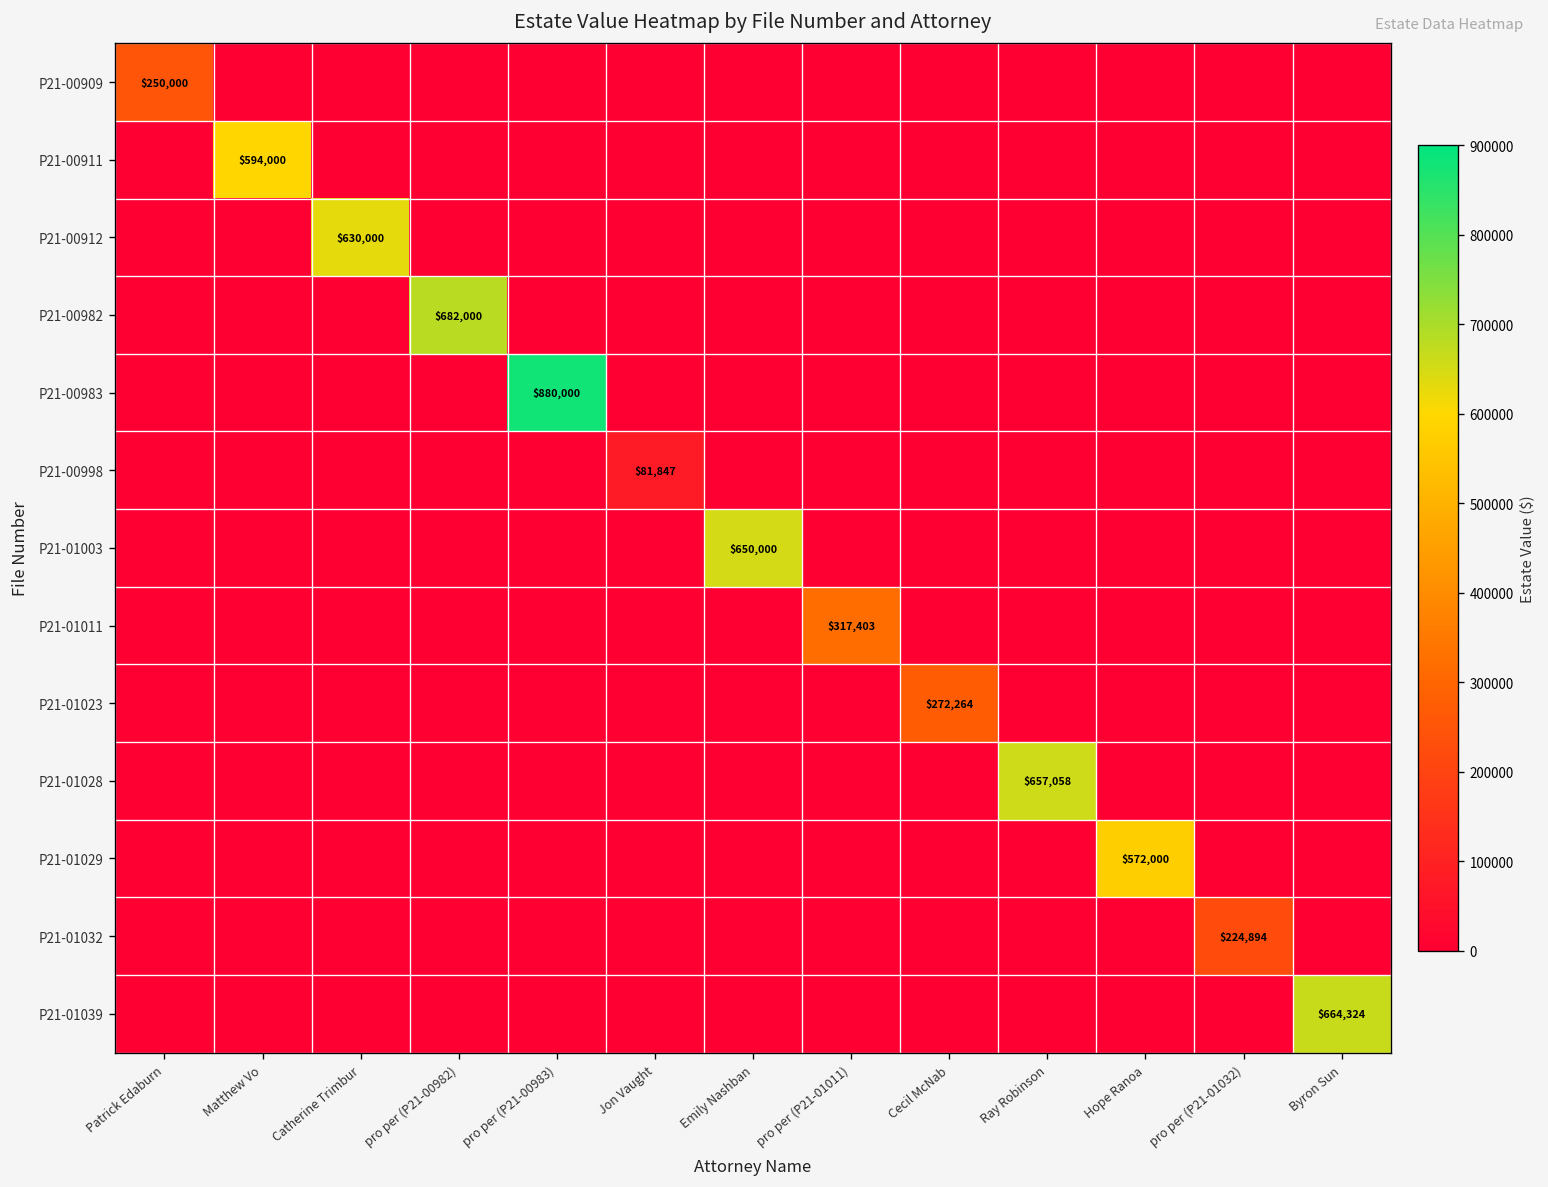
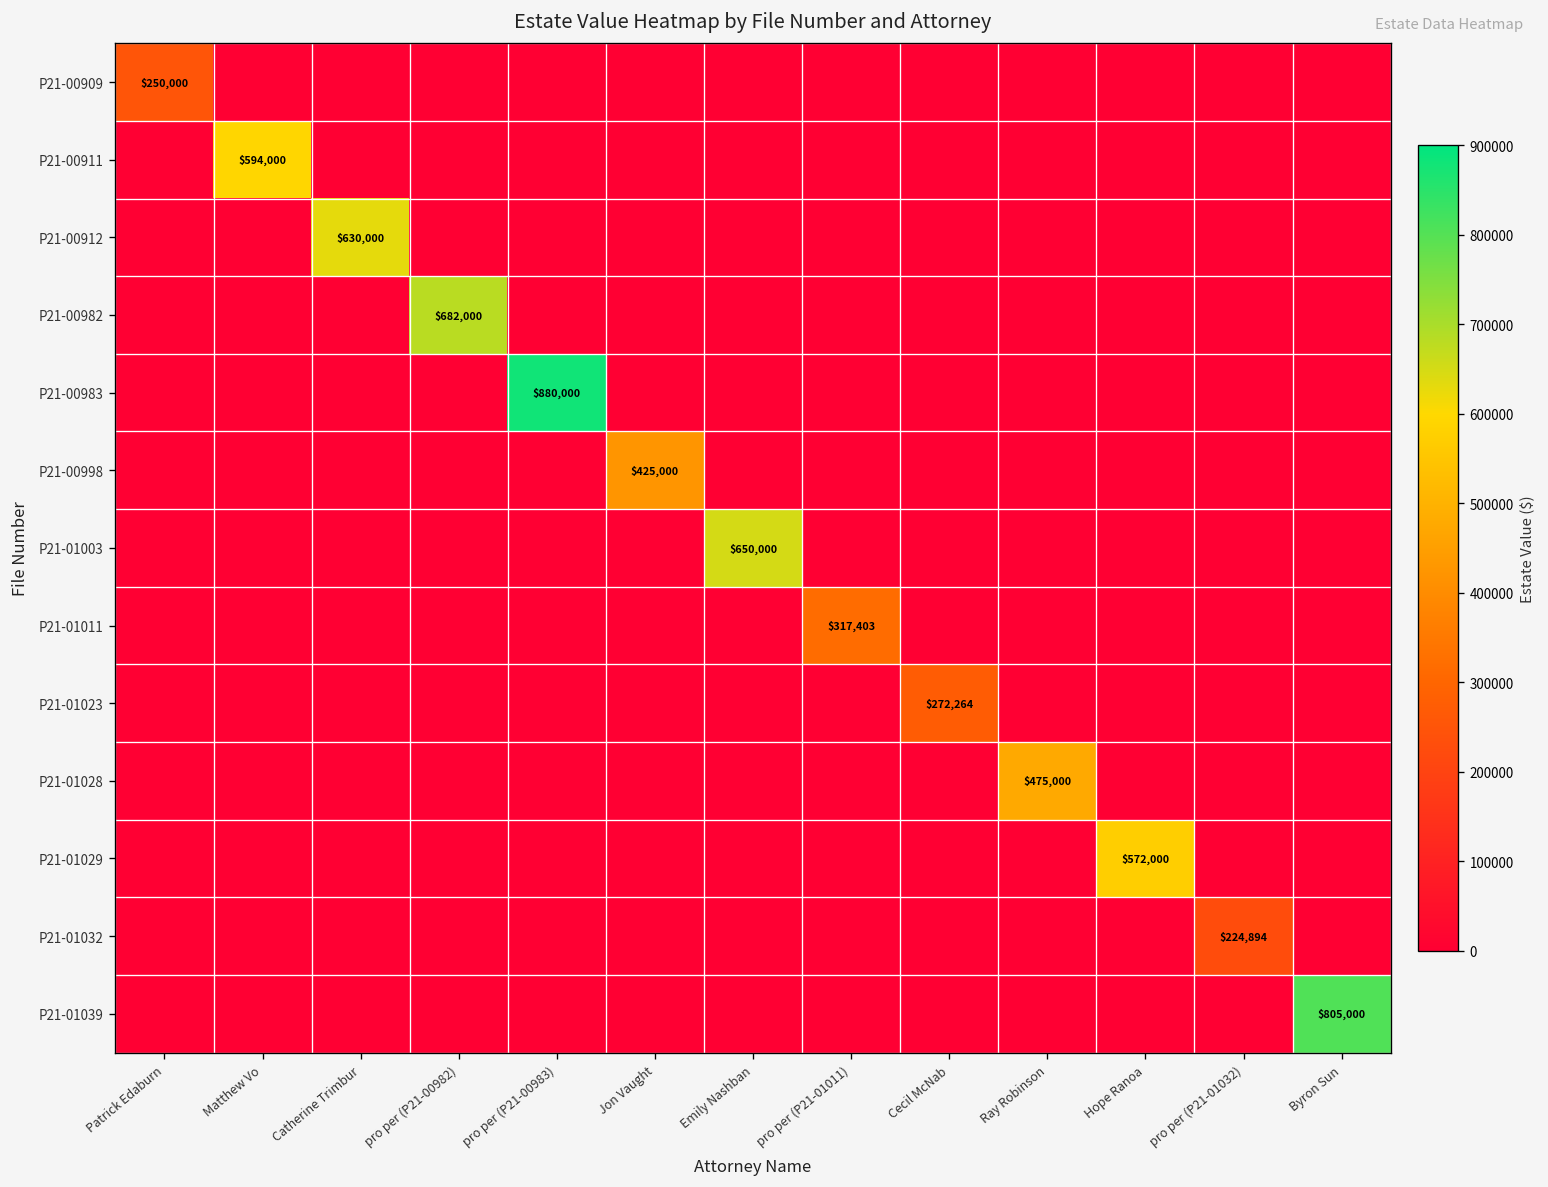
P21-00998, Jon Vaught: $81,847 -> $425,000
P21-01028, Ray Robinson: $657,058 -> $475,000
P21-01039, Byron Sun: $664,324 -> $805,000
